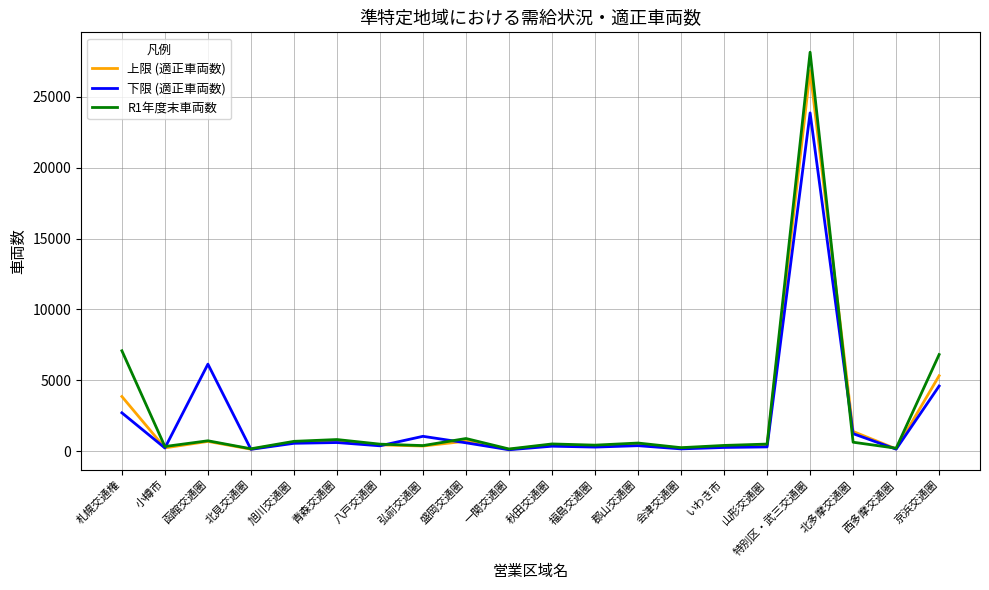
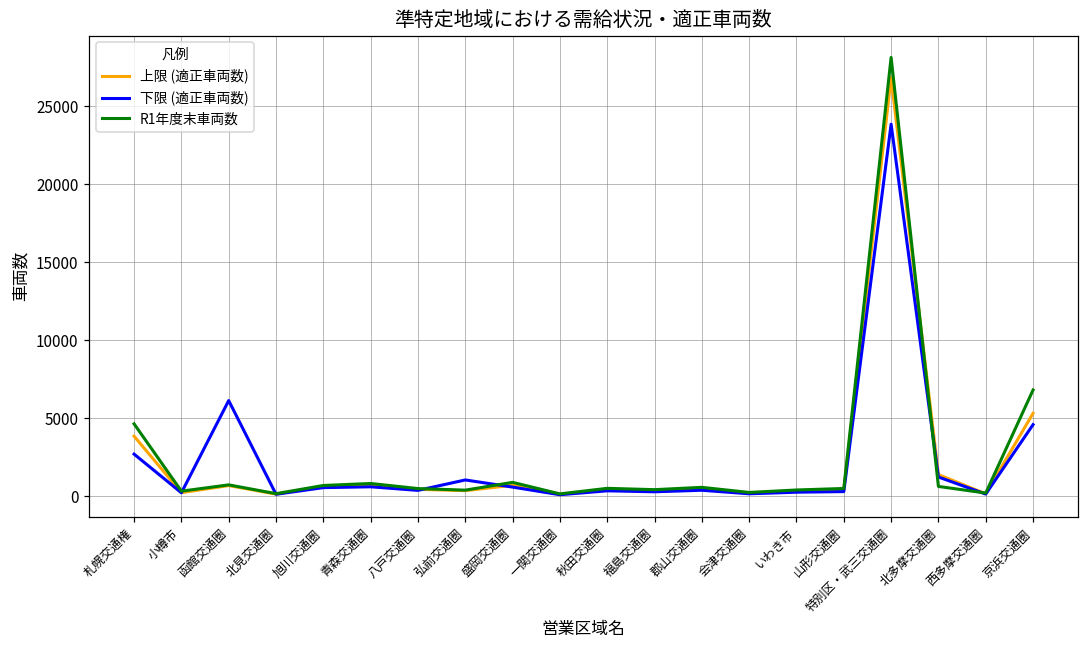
R1年度末車両数, 札幌交通権: 7100 -> 4600
